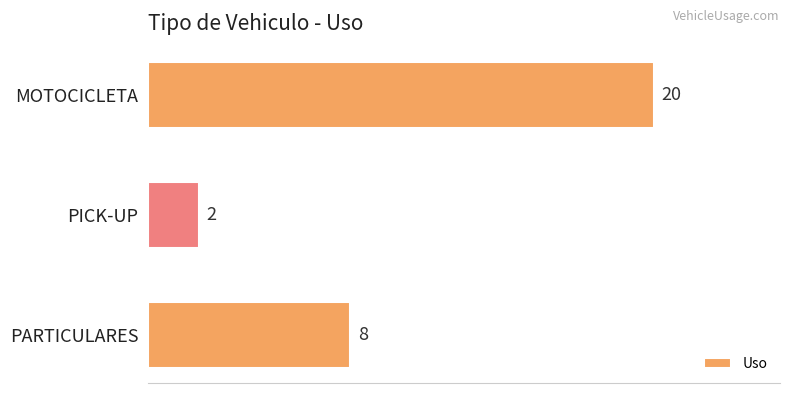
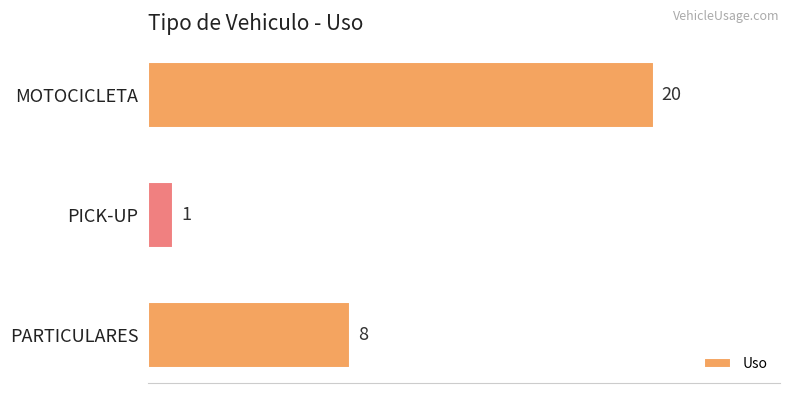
PICK-UP: 2 -> 1
